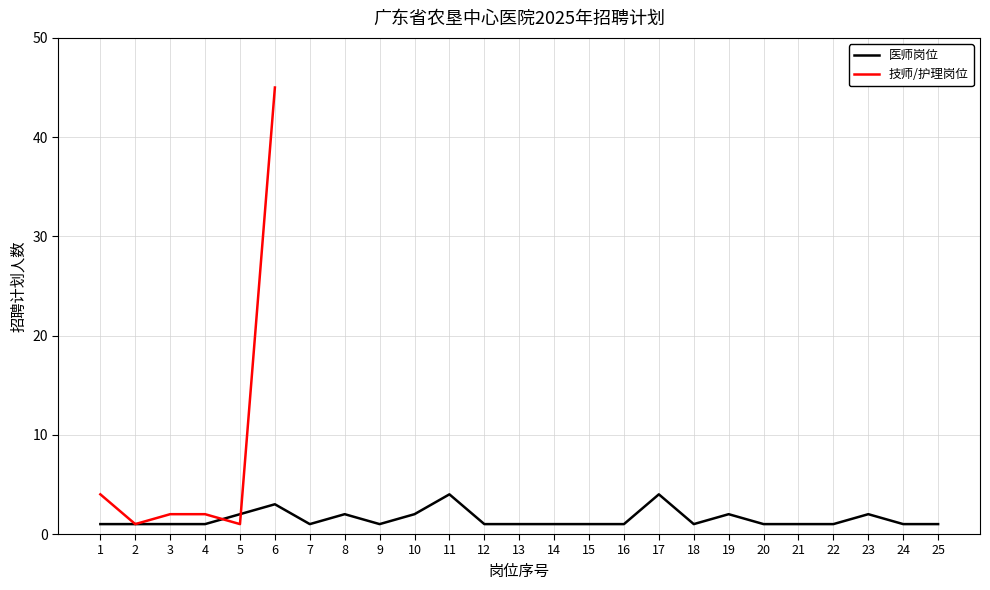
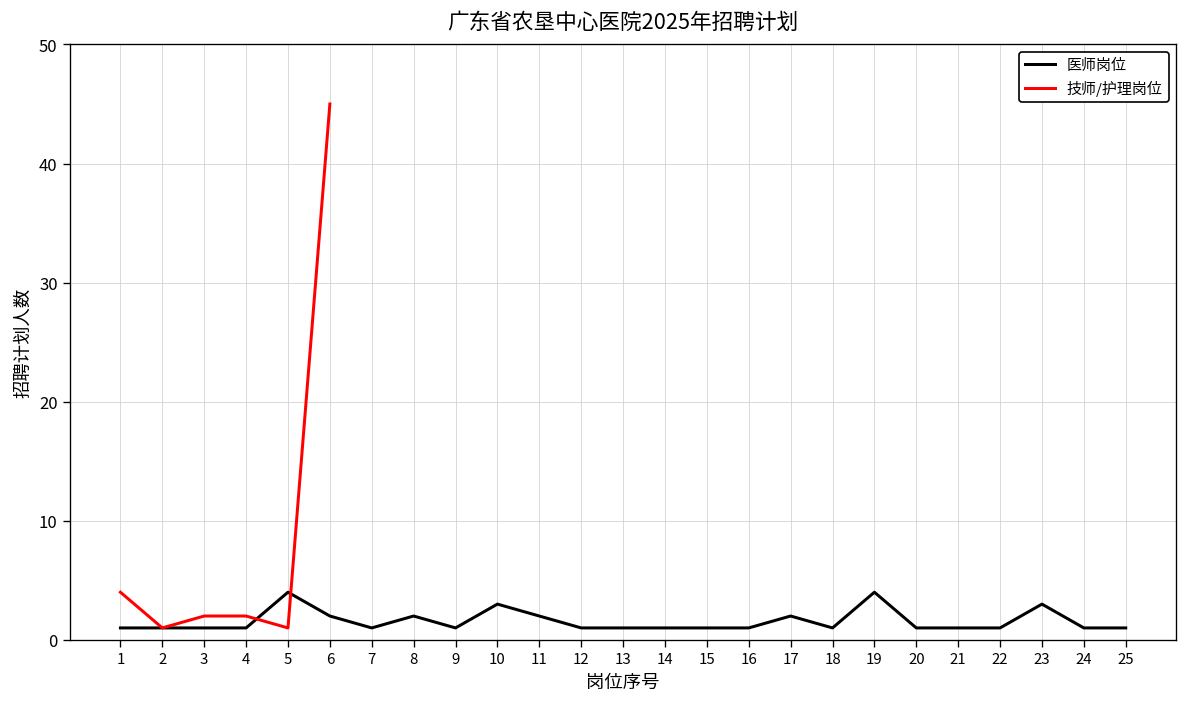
医师岗位, 5: 2 -> 4
医师岗位, 6: 3 -> 2
医师岗位, 10: 2 -> 3
医师岗位, 11: 4 -> 2
医师岗位, 17: 4 -> 2
医师岗位, 19: 2 -> 4
医师岗位, 23: 2 -> 3
